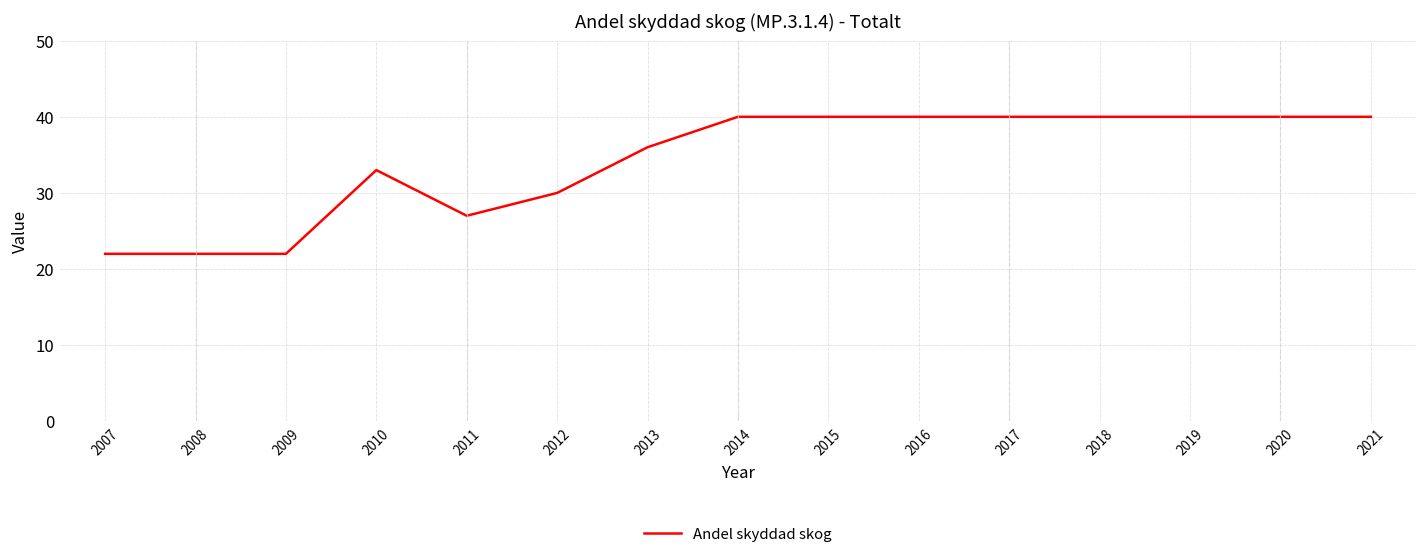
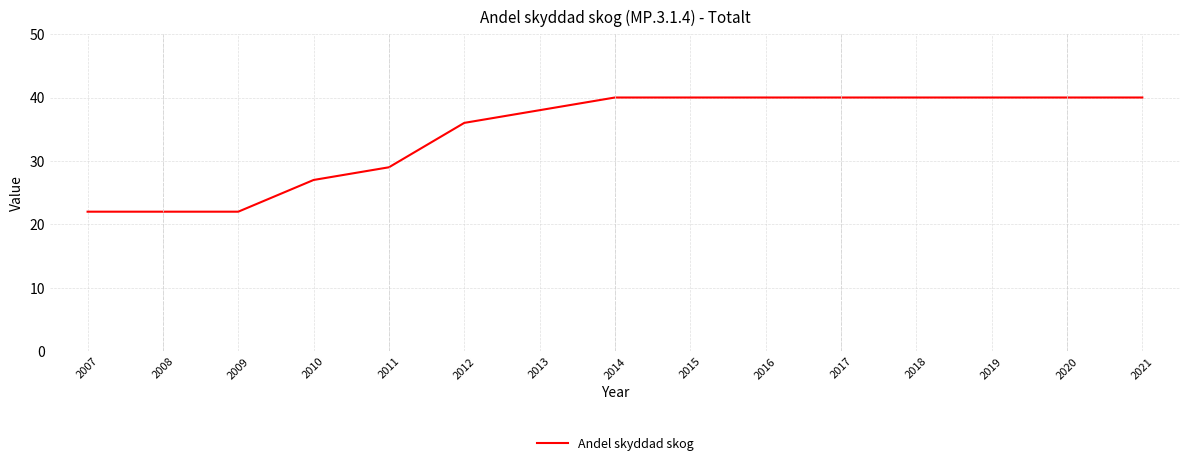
2010: 33 -> 27
2011: 27 -> 29
2012: 30 -> 36
2013: 36 -> 38
